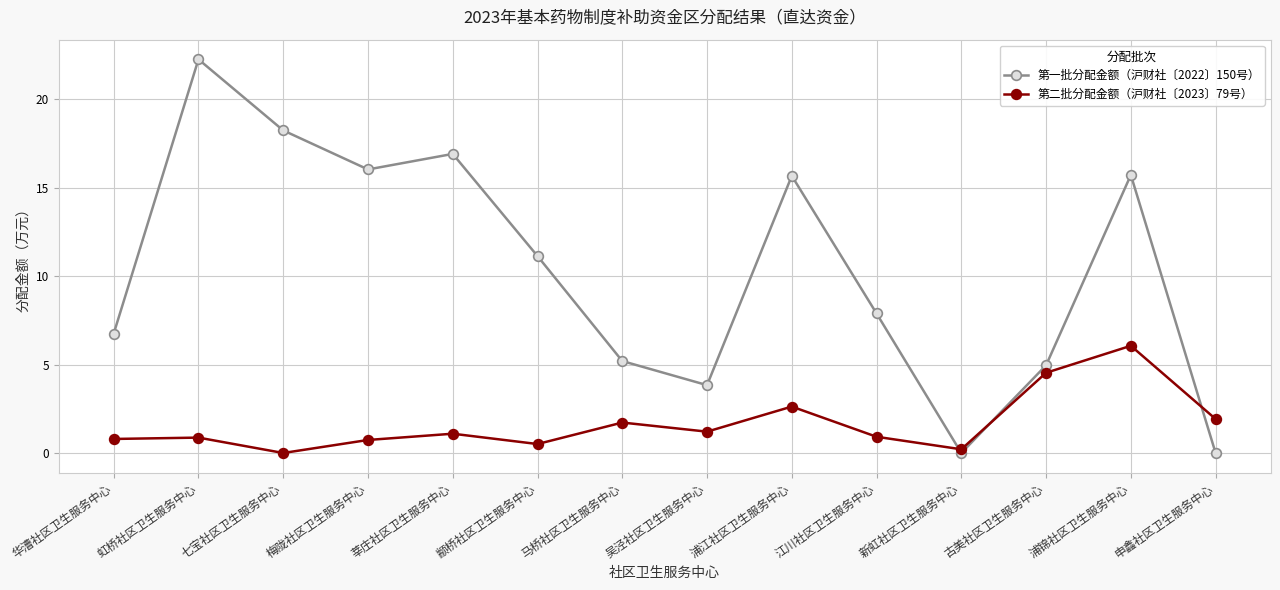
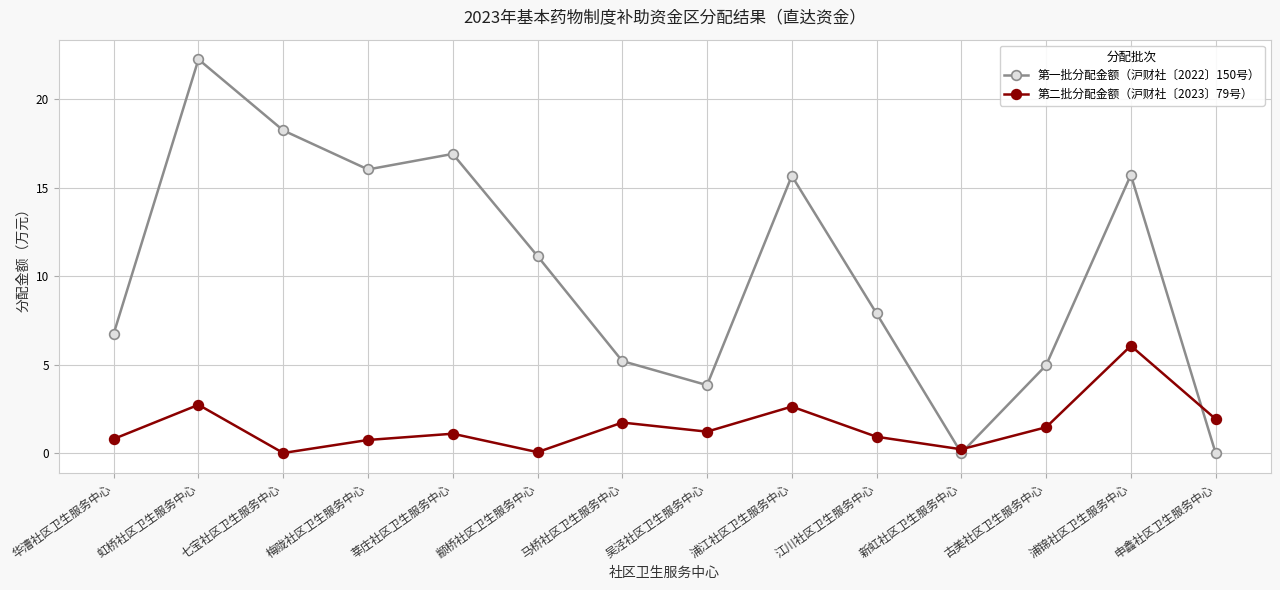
第二批分配金额（沪财社〔2023〕79号）, 虹桥社区卫生服务中心: 0.9 -> 2.7
第二批分配金额（沪财社〔2023〕79号）, 颛桥社区卫生服务中心: 0.5 -> 0.0
第二批分配金额（沪财社〔2023〕79号）, 古美社区卫生服务中心: 4.5 -> 1.5
